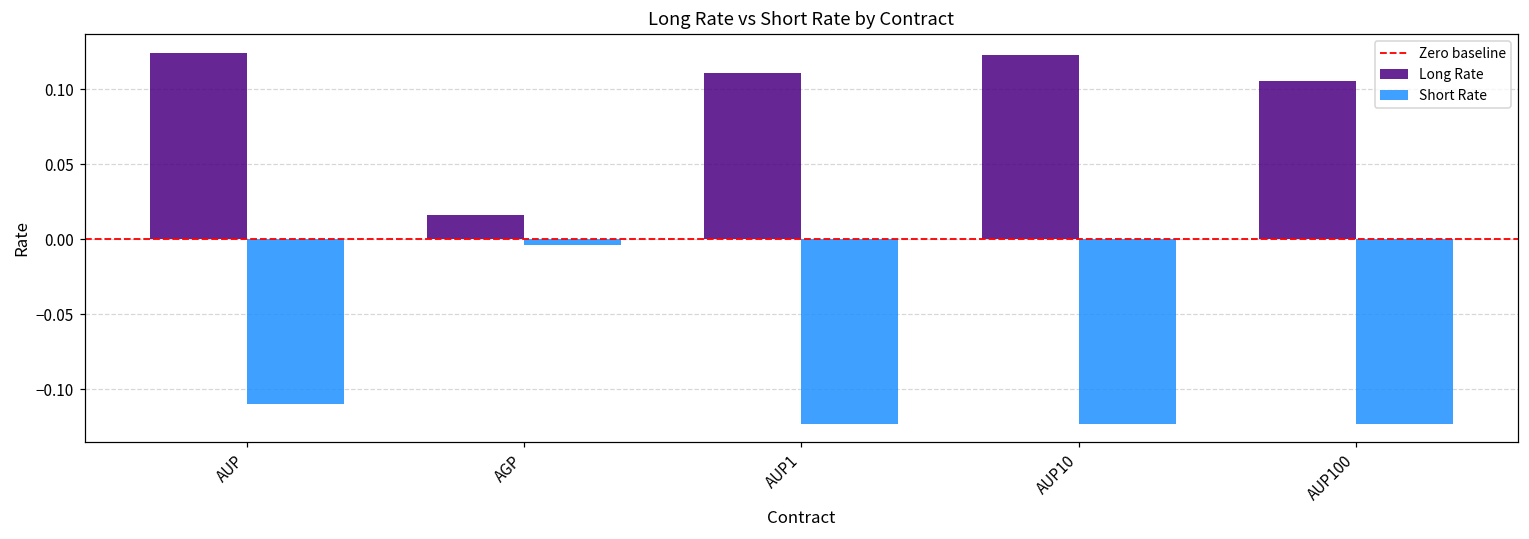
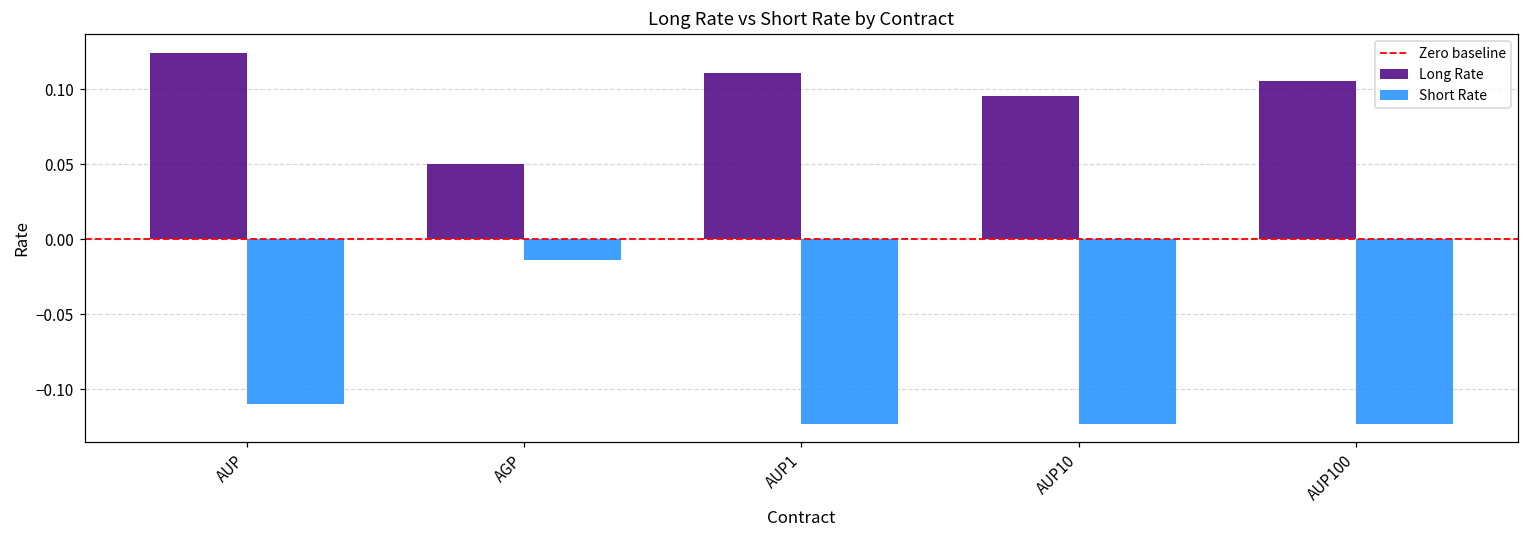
Long Rate, AGP: 0.016 -> 0.050
Short Rate, AGP: -0.004 -> -0.014
Long Rate, AUP10: 0.123 -> 0.096
